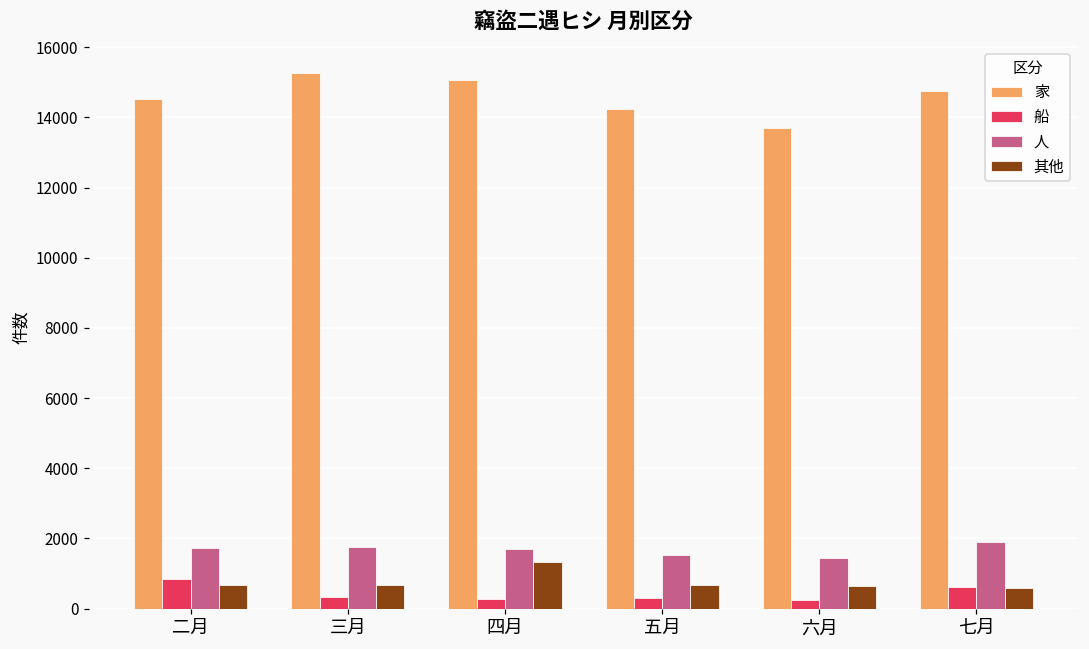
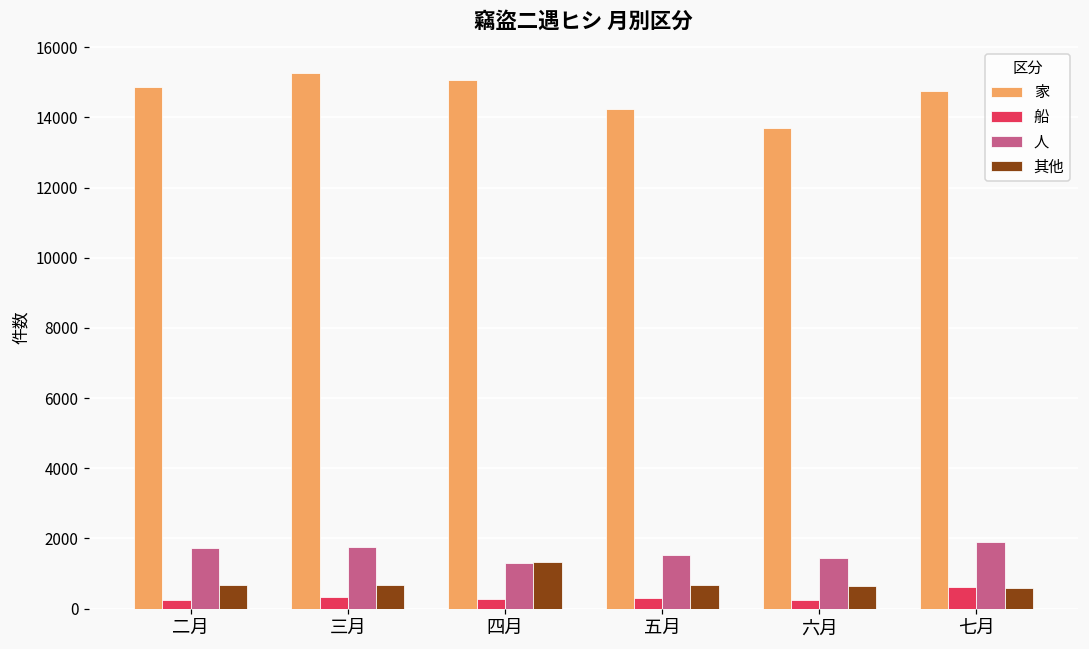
家, 二月: 14500 -> 14900
船, 二月: 800 -> 300
人, 四月: 1700 -> 1300
